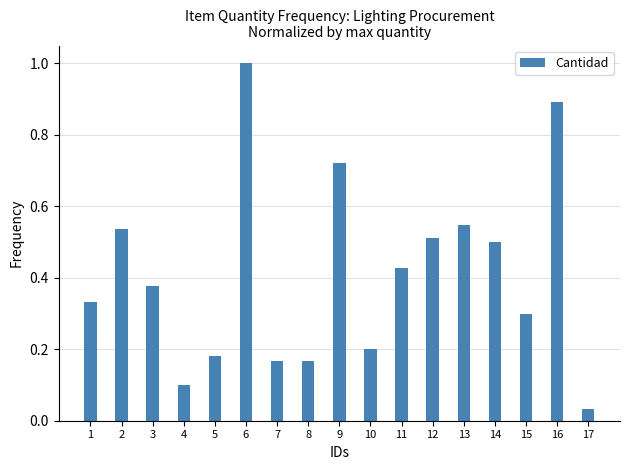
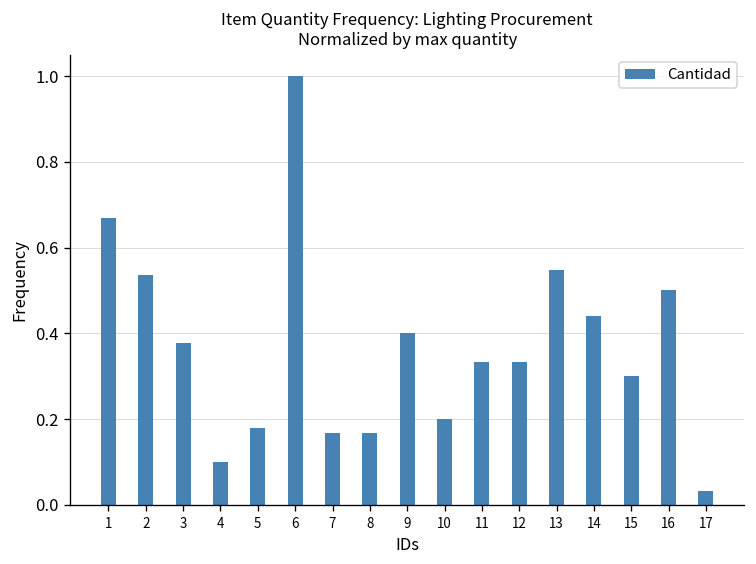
1: 0.33 -> 0.67
9: 0.72 -> 0.40
11: 0.43 -> 0.33
12: 0.51 -> 0.33
14: 0.50 -> 0.44
16: 0.89 -> 0.50
